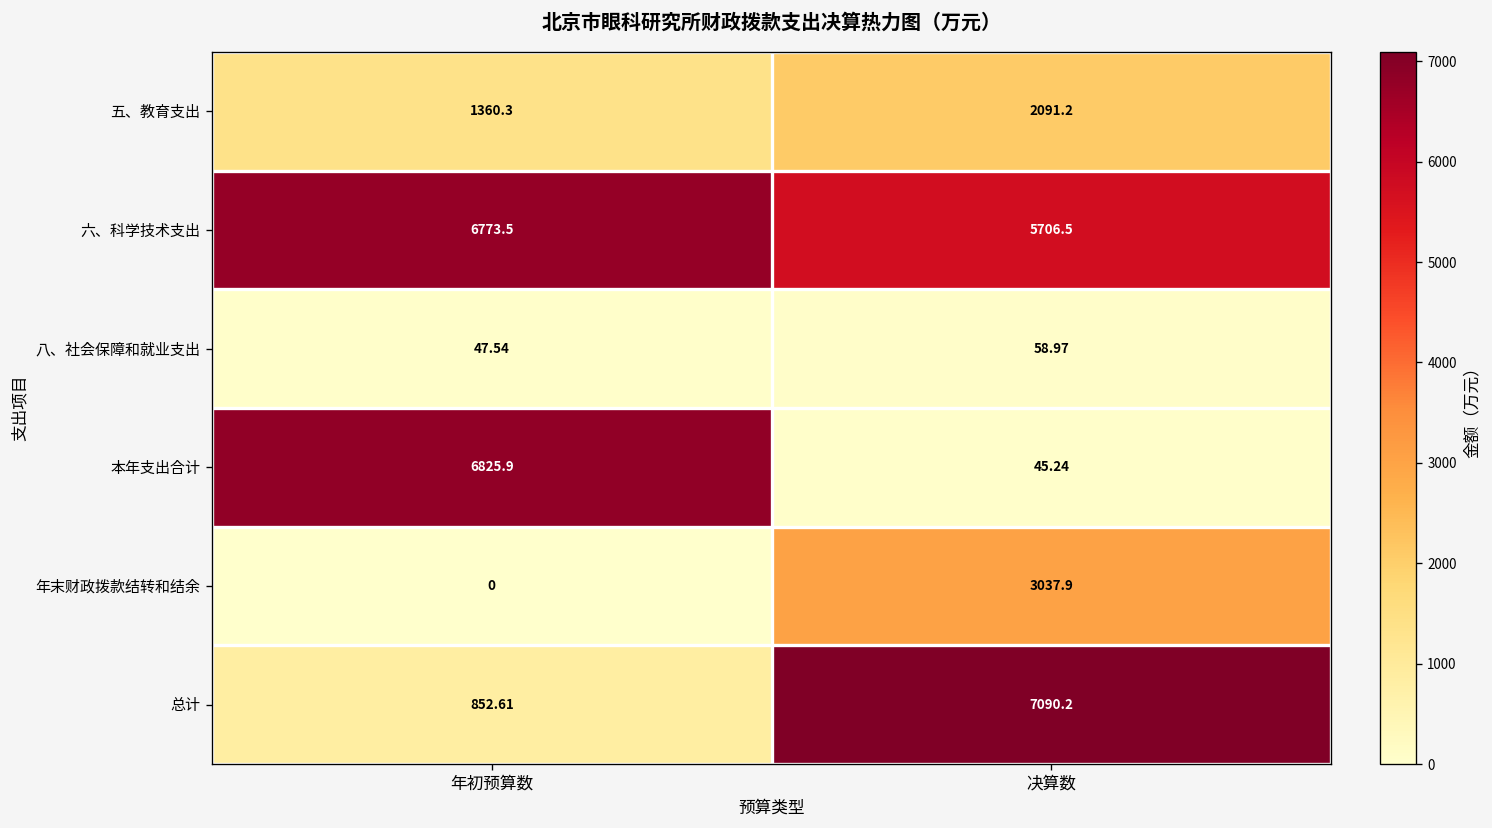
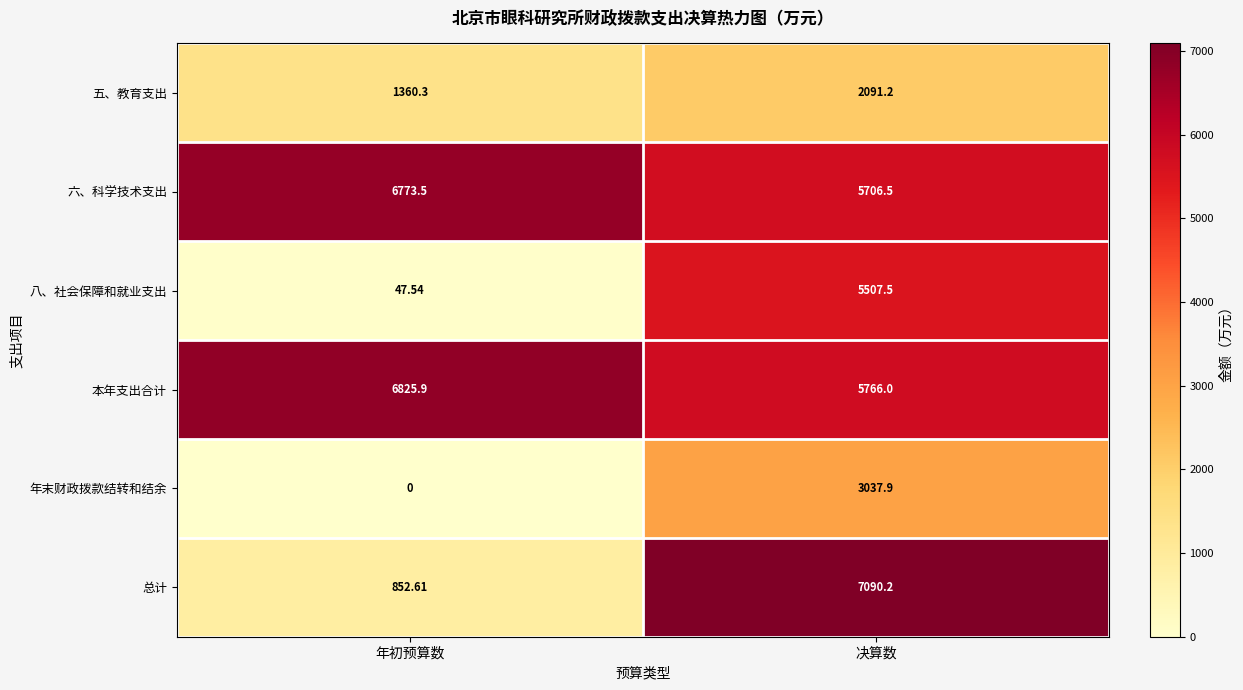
八、社会保障和就业支出, 决算数: 58.97 -> 5507.5
本年支出合计, 决算数: 45.24 -> 5766.0
